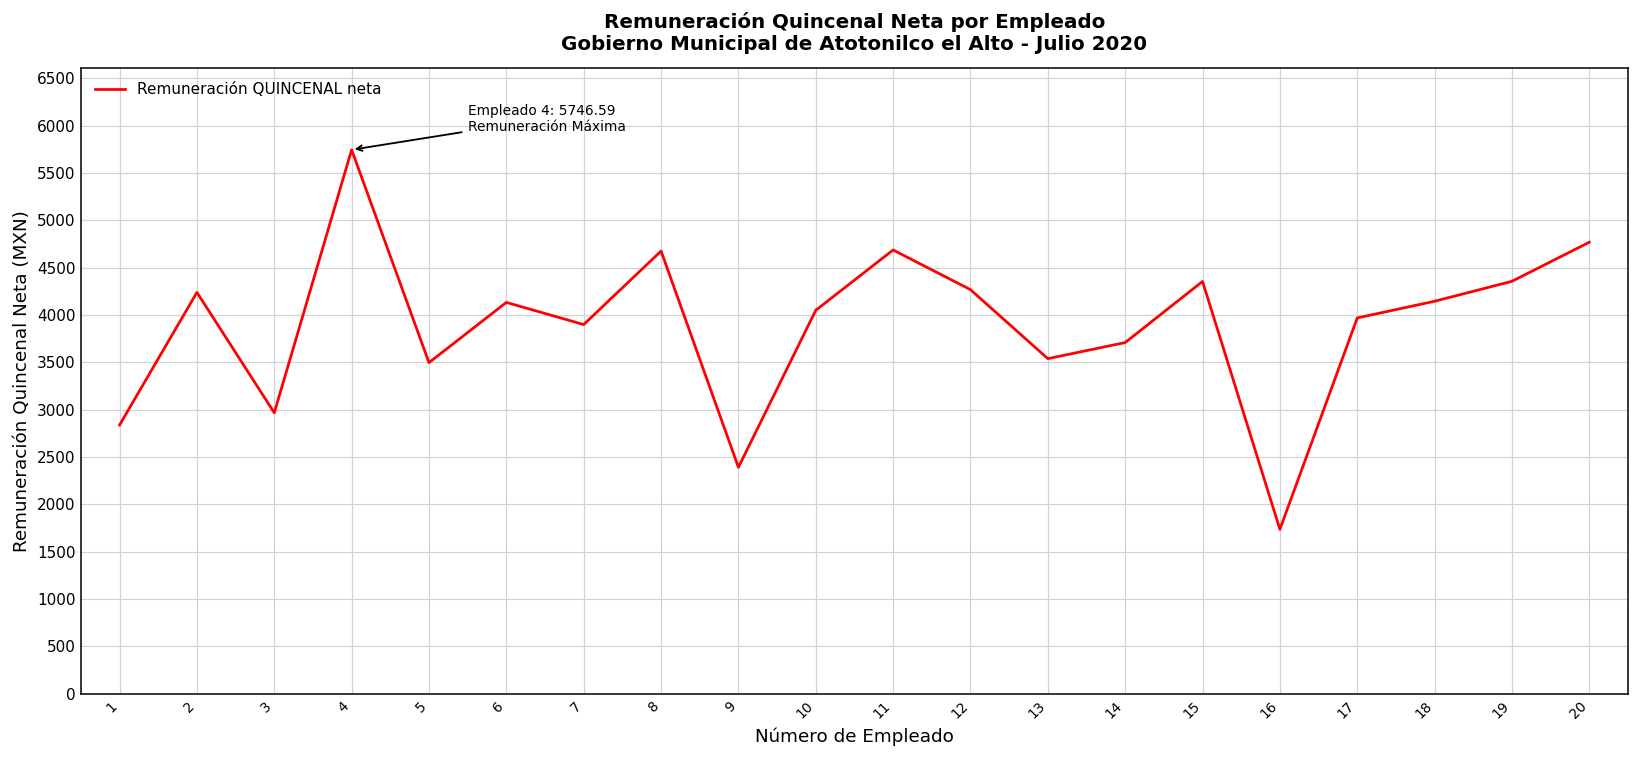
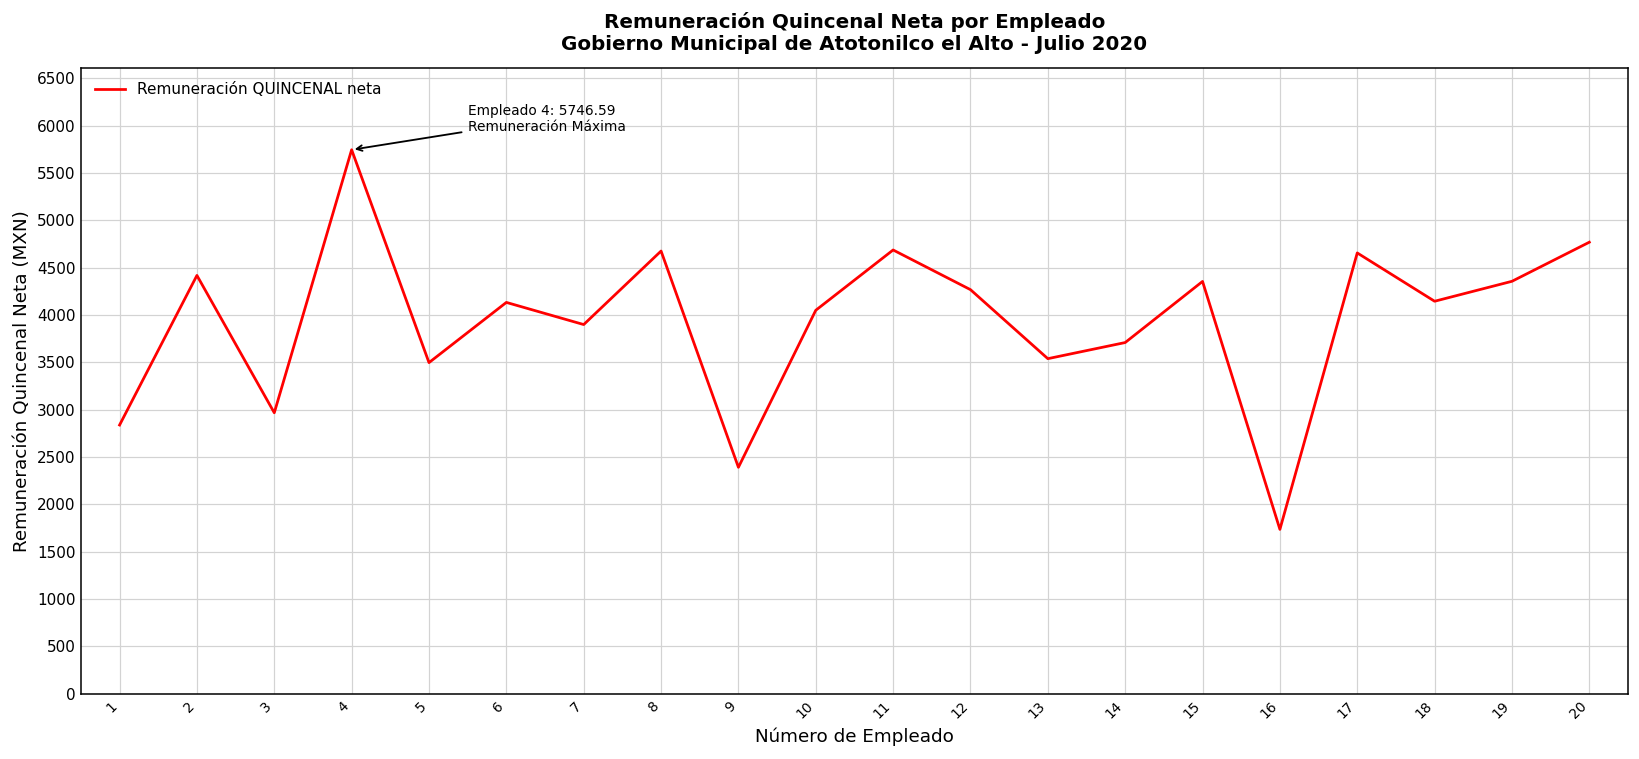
2: 4200 -> 4400
17: 4000 -> 4700
